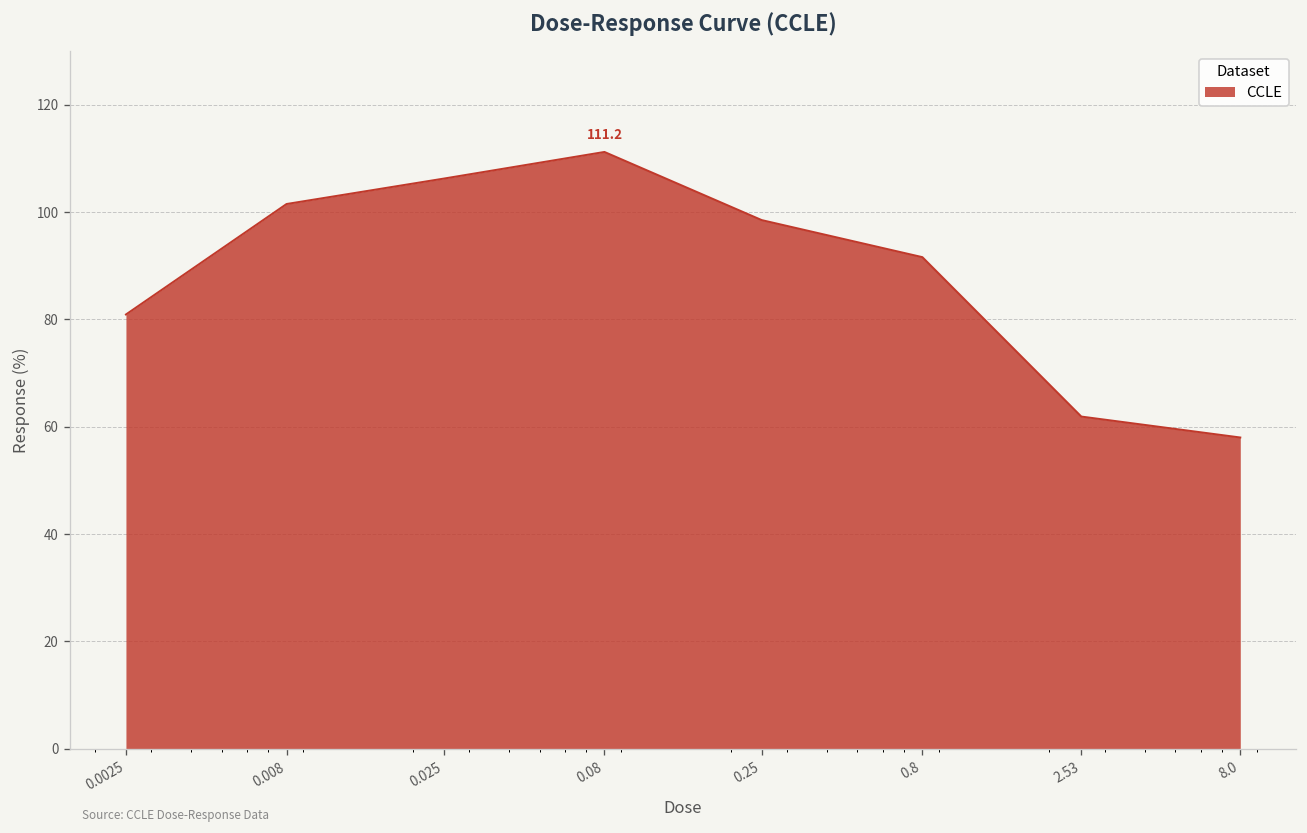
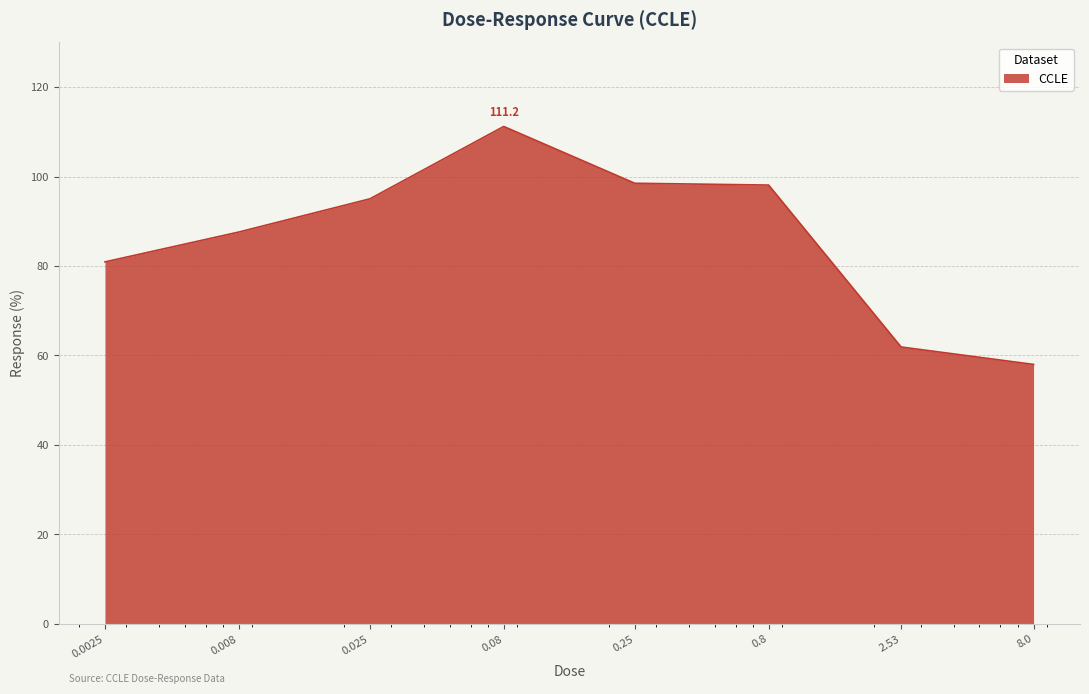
0.008: 102 -> 88
0.025: 106 -> 95
0.8: 92 -> 98
